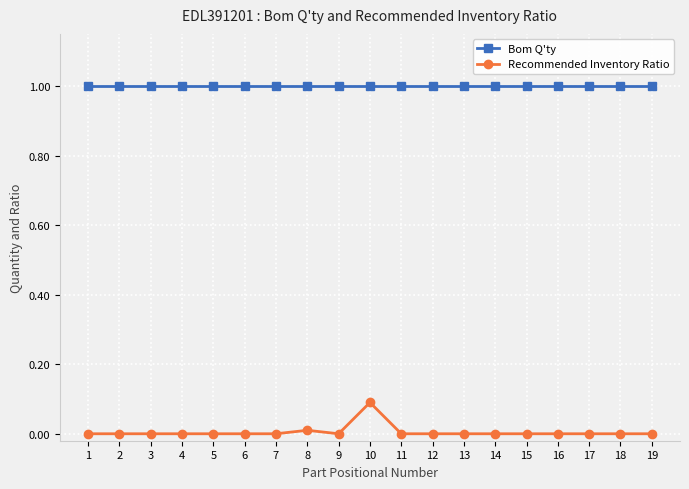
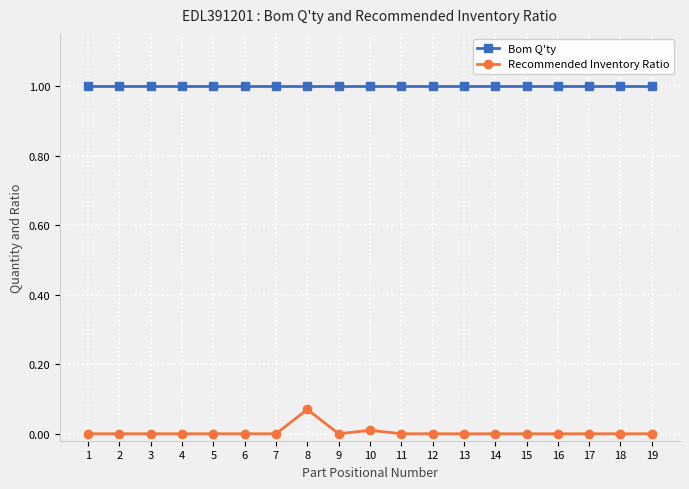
Recommended Inventory Ratio, 8: 0.01 -> 0.07
Recommended Inventory Ratio, 10: 0.09 -> 0.01
